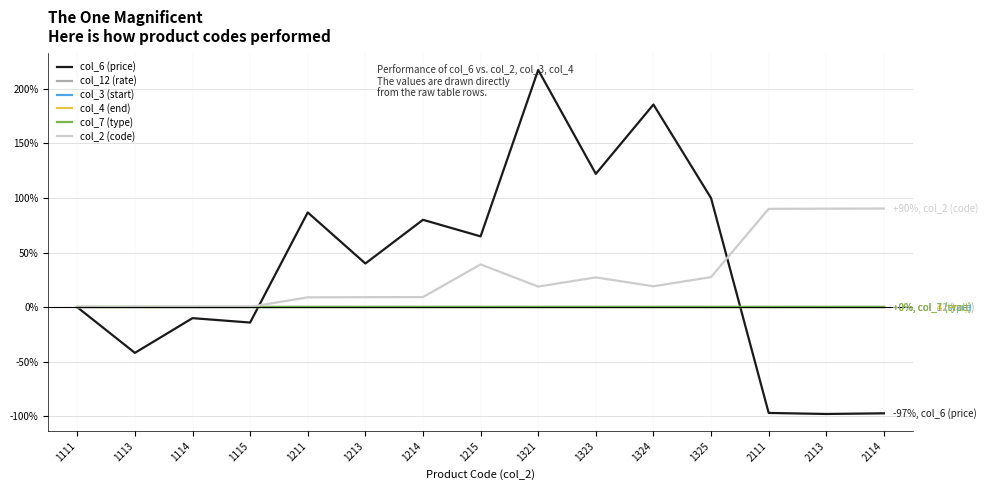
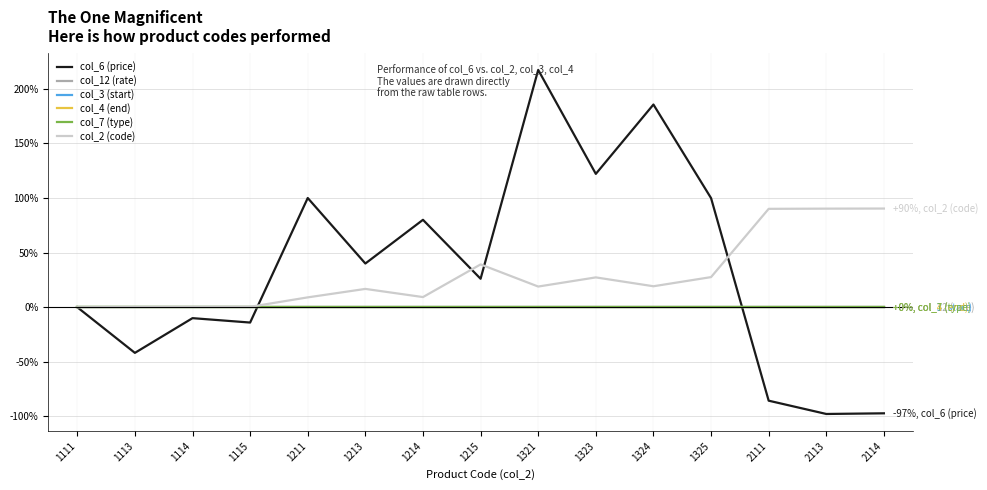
col_6 (price), 1211: 87% -> 100%
col_2 (code), 1213: 9% -> 17%
col_6 (price), 1215: 65% -> 26%
col_6 (price), 2111: -97% -> -86%
